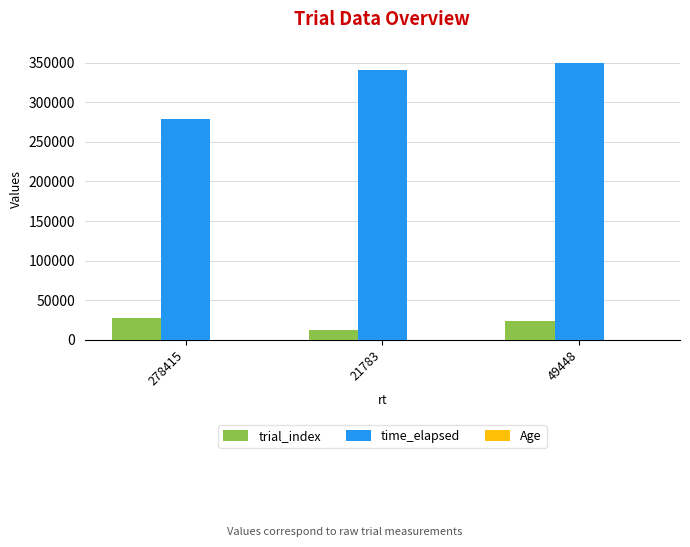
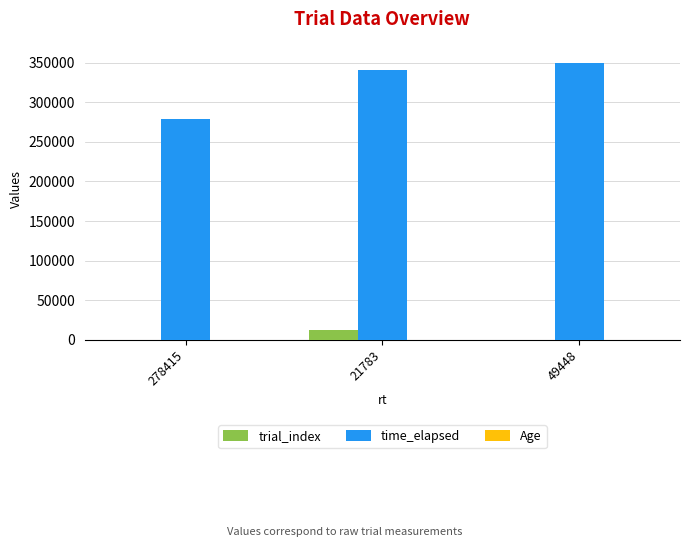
trial_index, 278415: 30000 -> 0
trial_index, 49448: 20000 -> 0
